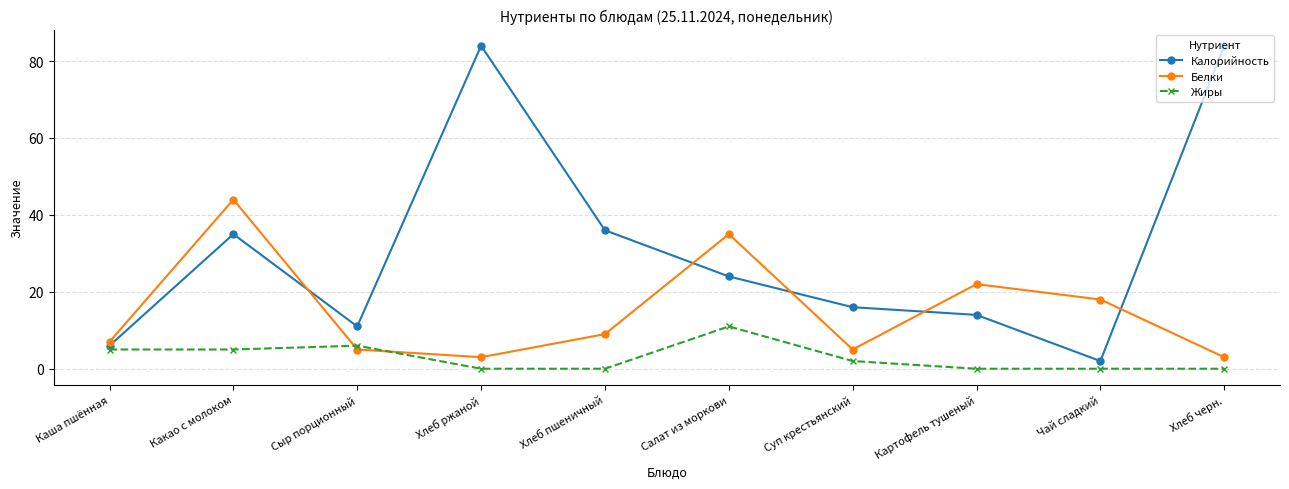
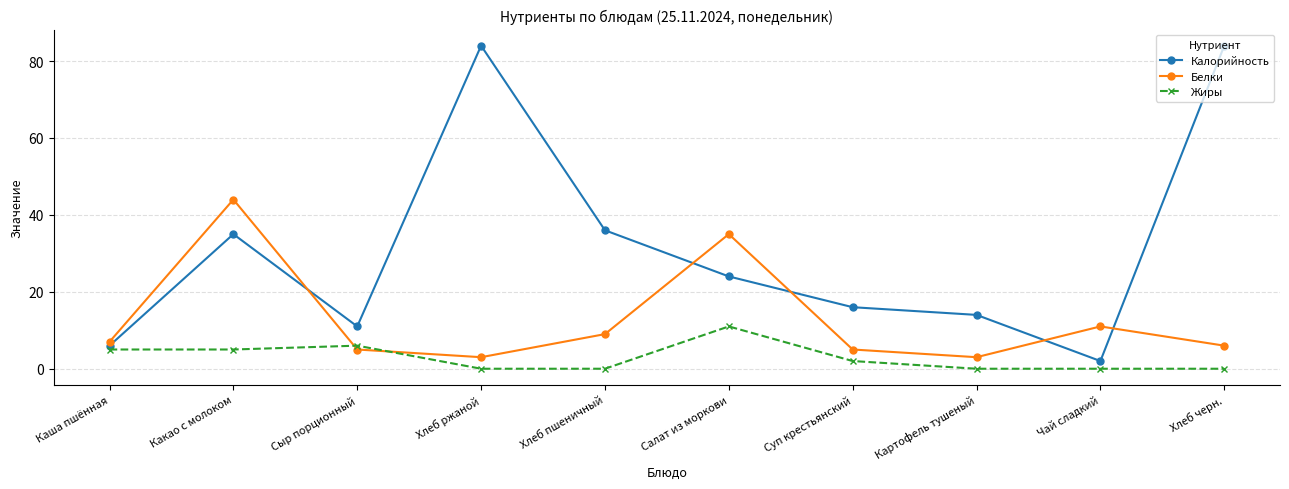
Белки, Картофель тушеный: 22 -> 3
Белки, Чай сладкий: 18 -> 11
Белки, Хлеб черн.: 3 -> 6
